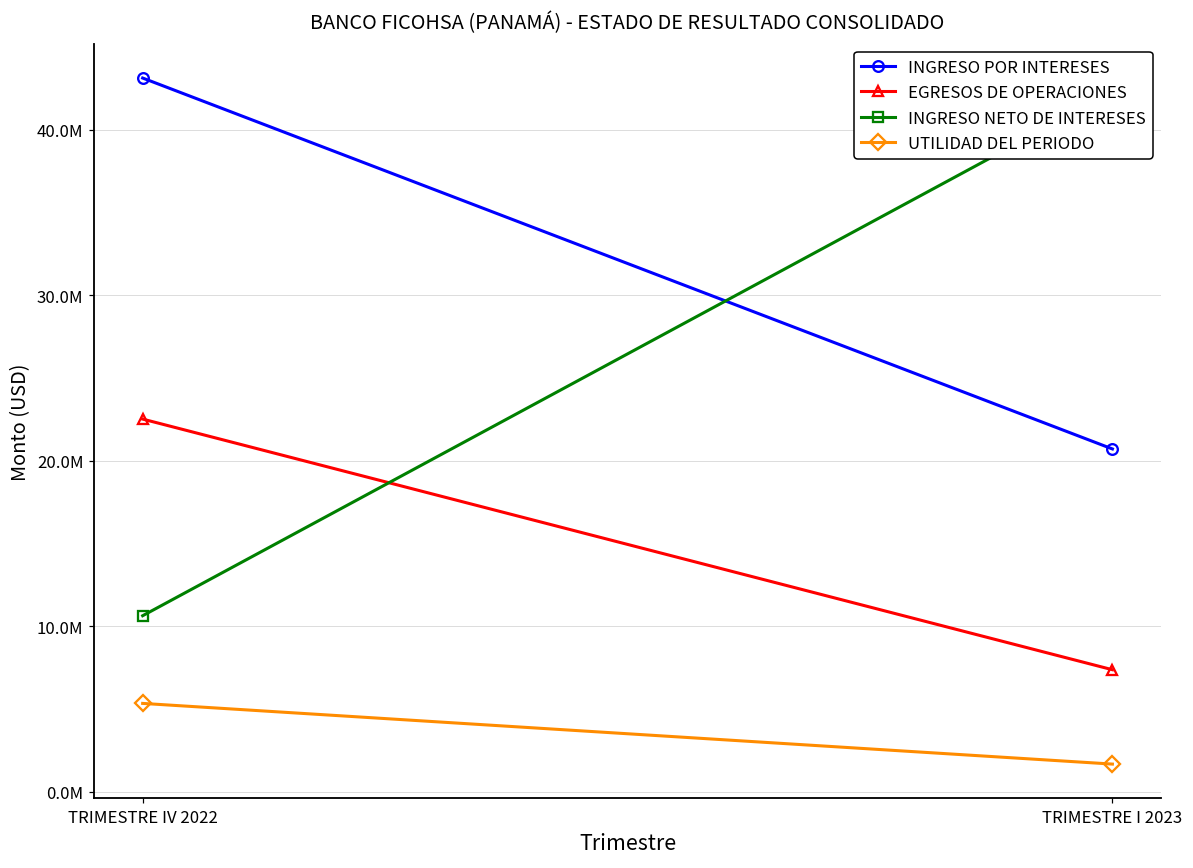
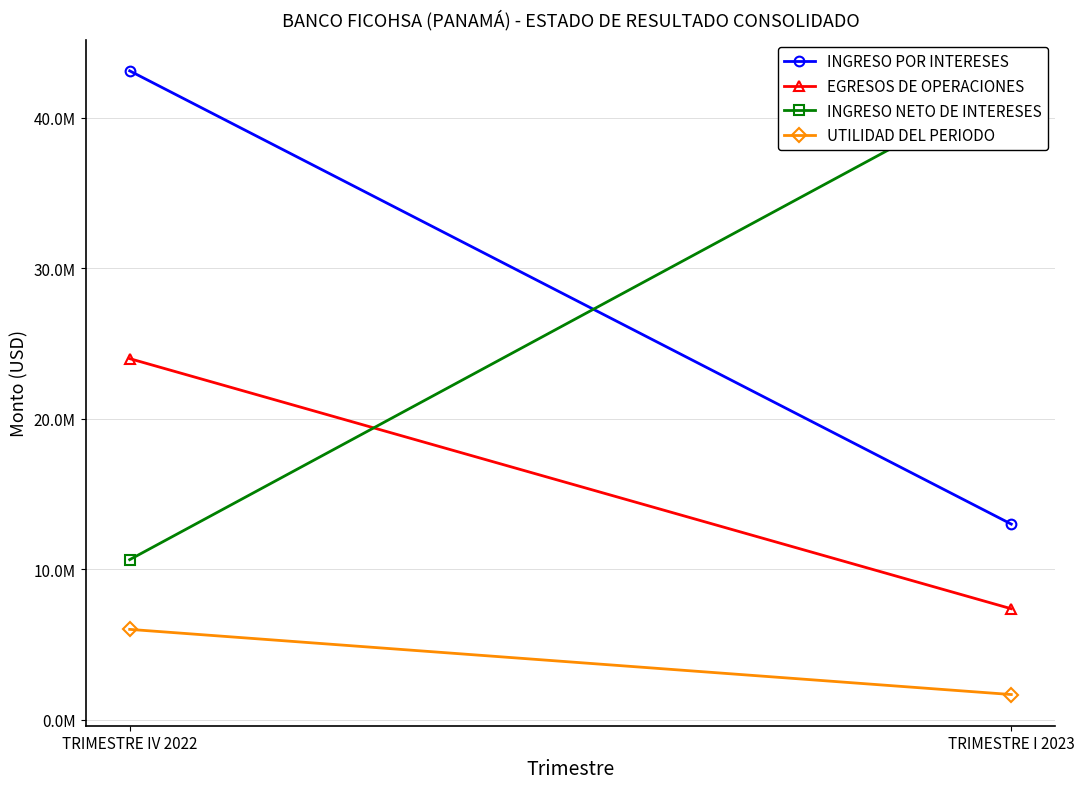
EGRESOS DE OPERACIONES, TRIMESTRE IV 2022: 22500000 -> 24000000
UTILIDAD DEL PERIODO, TRIMESTRE IV 2022: 5300000 -> 6000000
INGRESO POR INTERESES, TRIMESTRE I 2023: 20700000 -> 13000000
